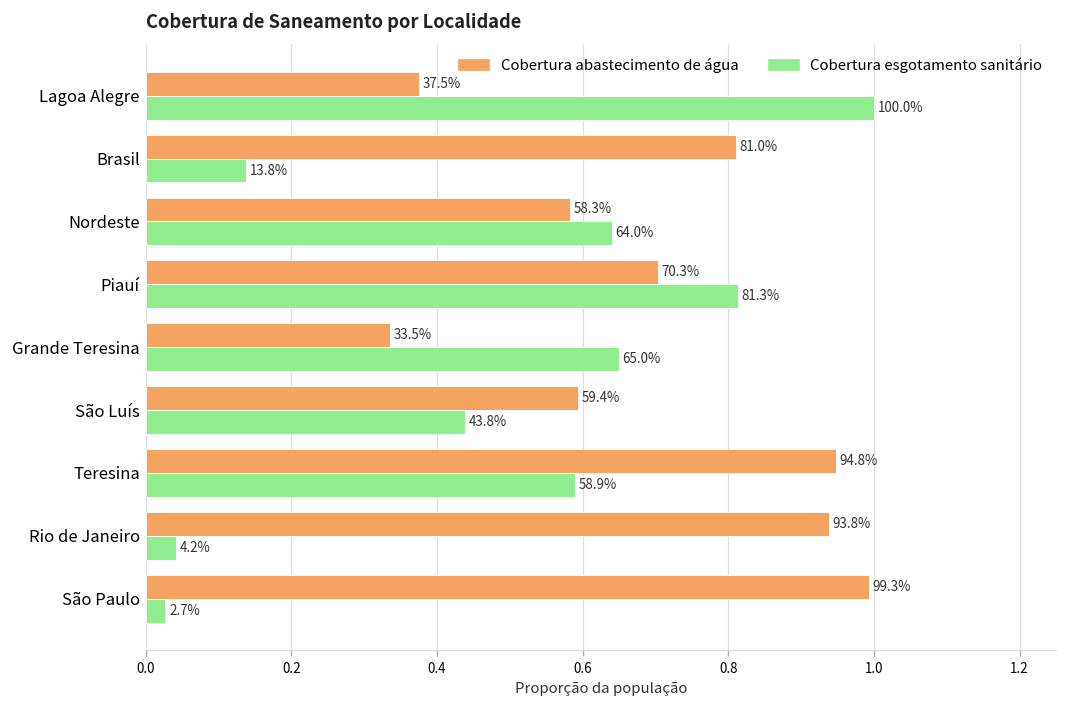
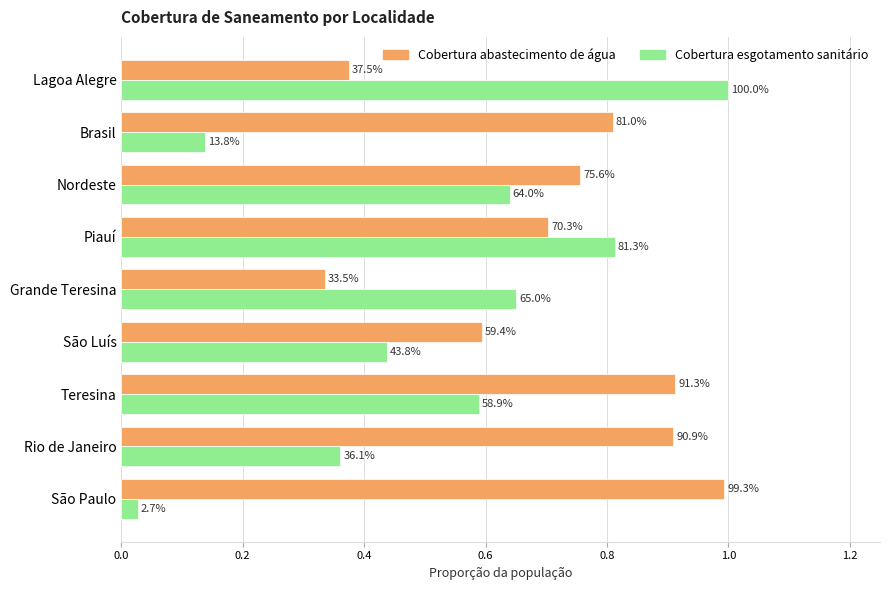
Cobertura abastecimento de água, Nordeste: 58.3% -> 75.6%
Cobertura abastecimento de água, Teresina: 94.8% -> 91.3%
Cobertura abastecimento de água, Rio de Janeiro: 93.8% -> 90.9%
Cobertura esgotamento sanitário, Rio de Janeiro: 4.2% -> 36.1%
